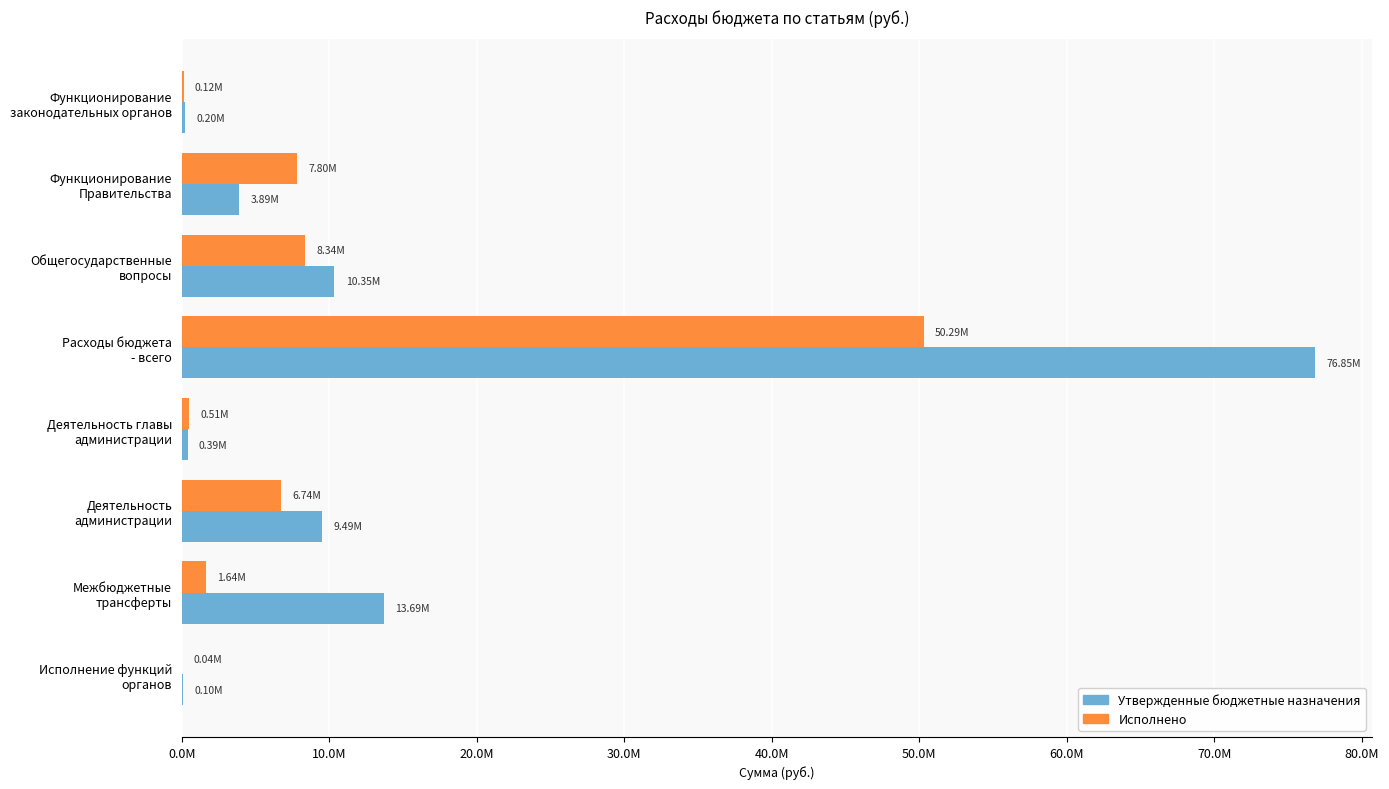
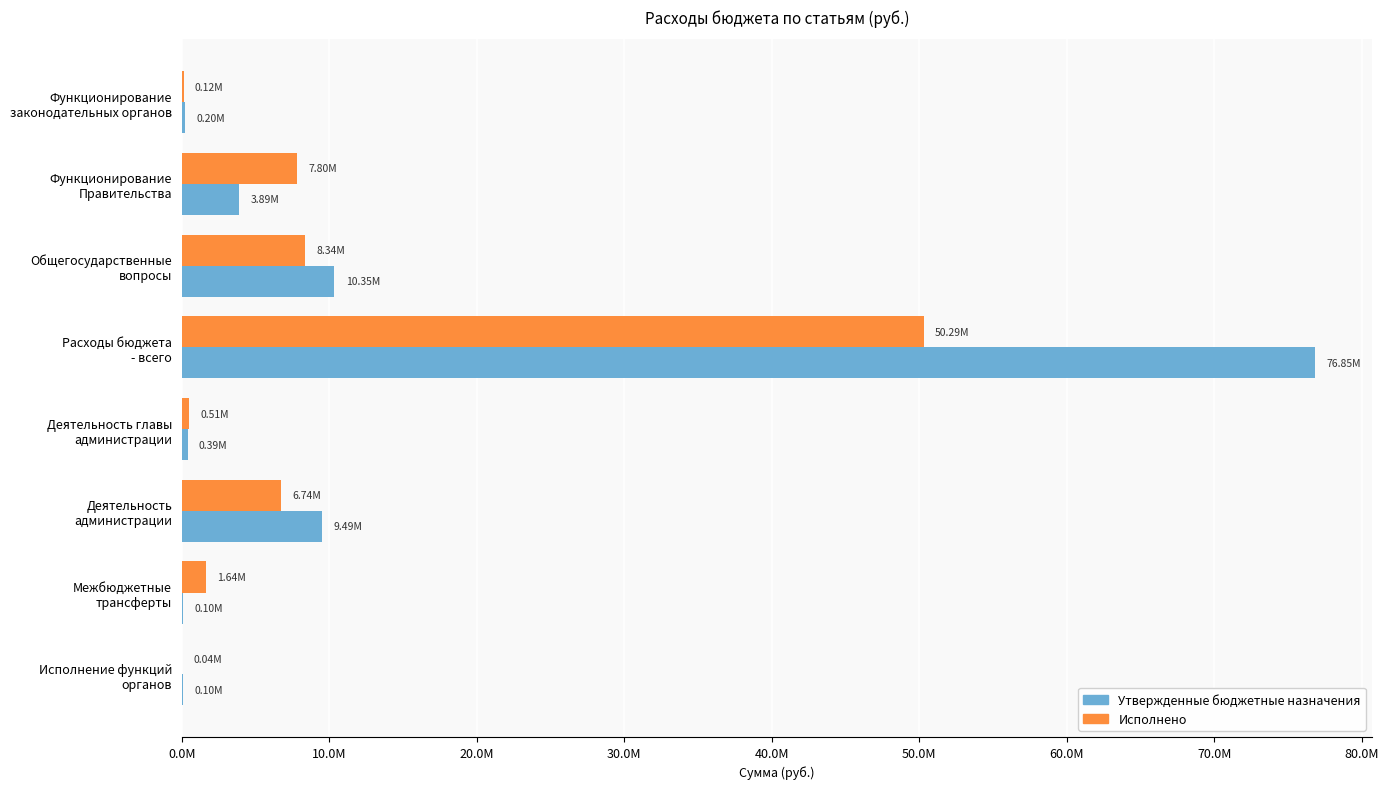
Утвержденные бюджетные назначения, Межбюджетные трансферты: 13.69M -> 0.10M
